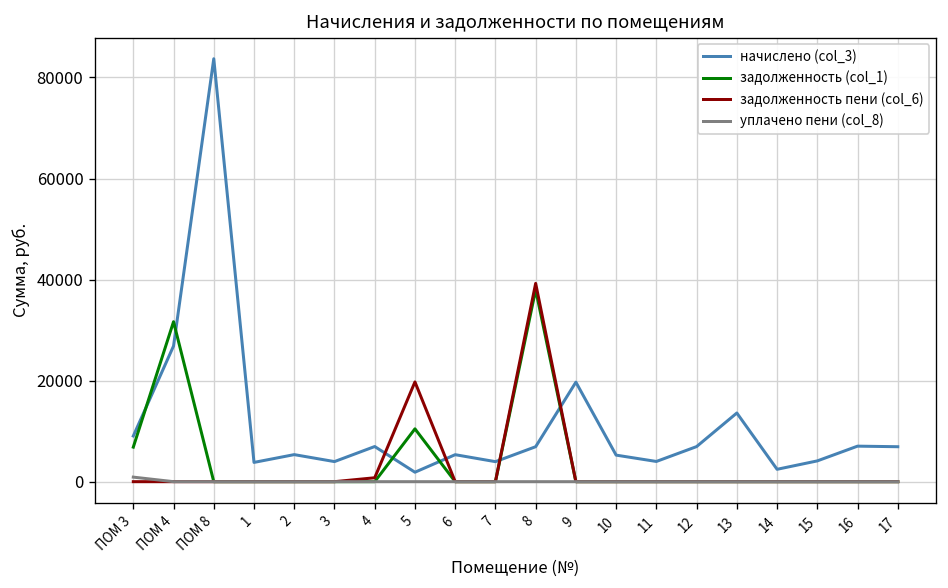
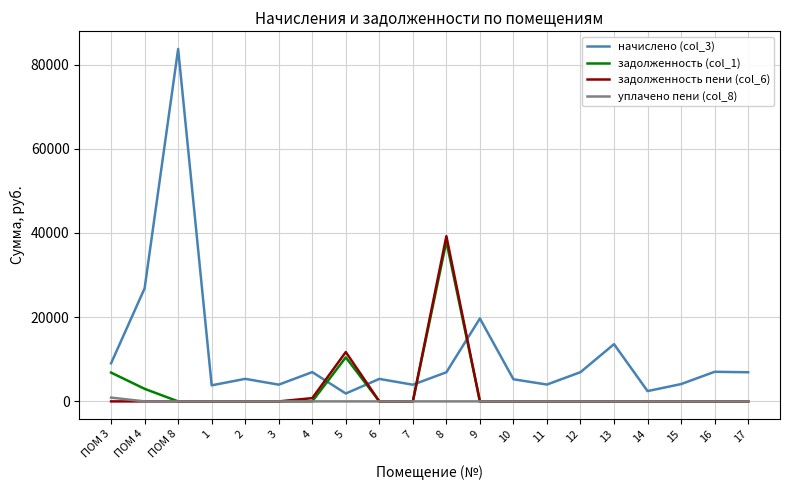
задолженность (col_1), ПОМ 4: 32000 -> 3000
задолженность пени (col_6), 5: 20000 -> 12000
